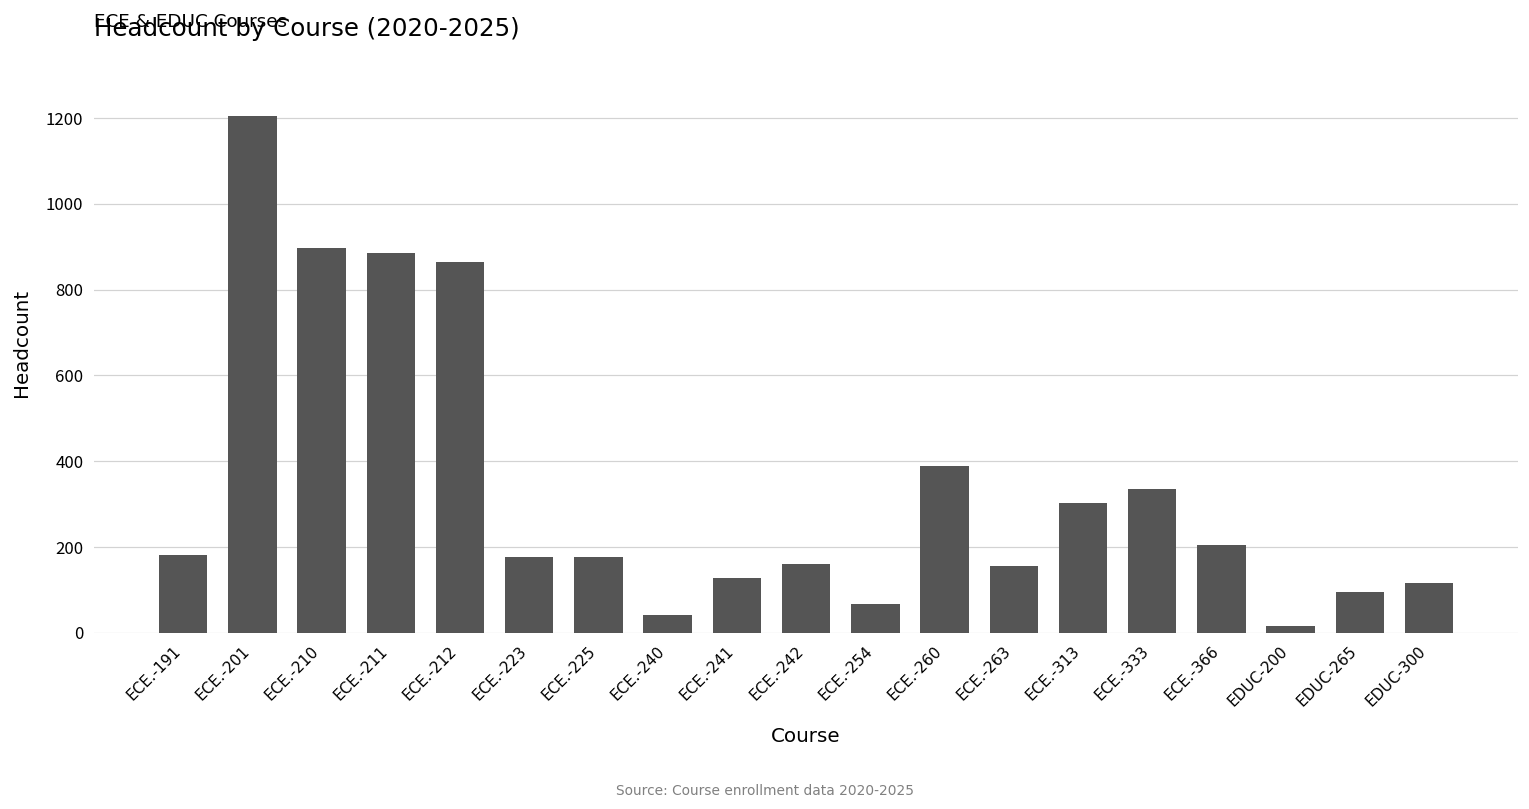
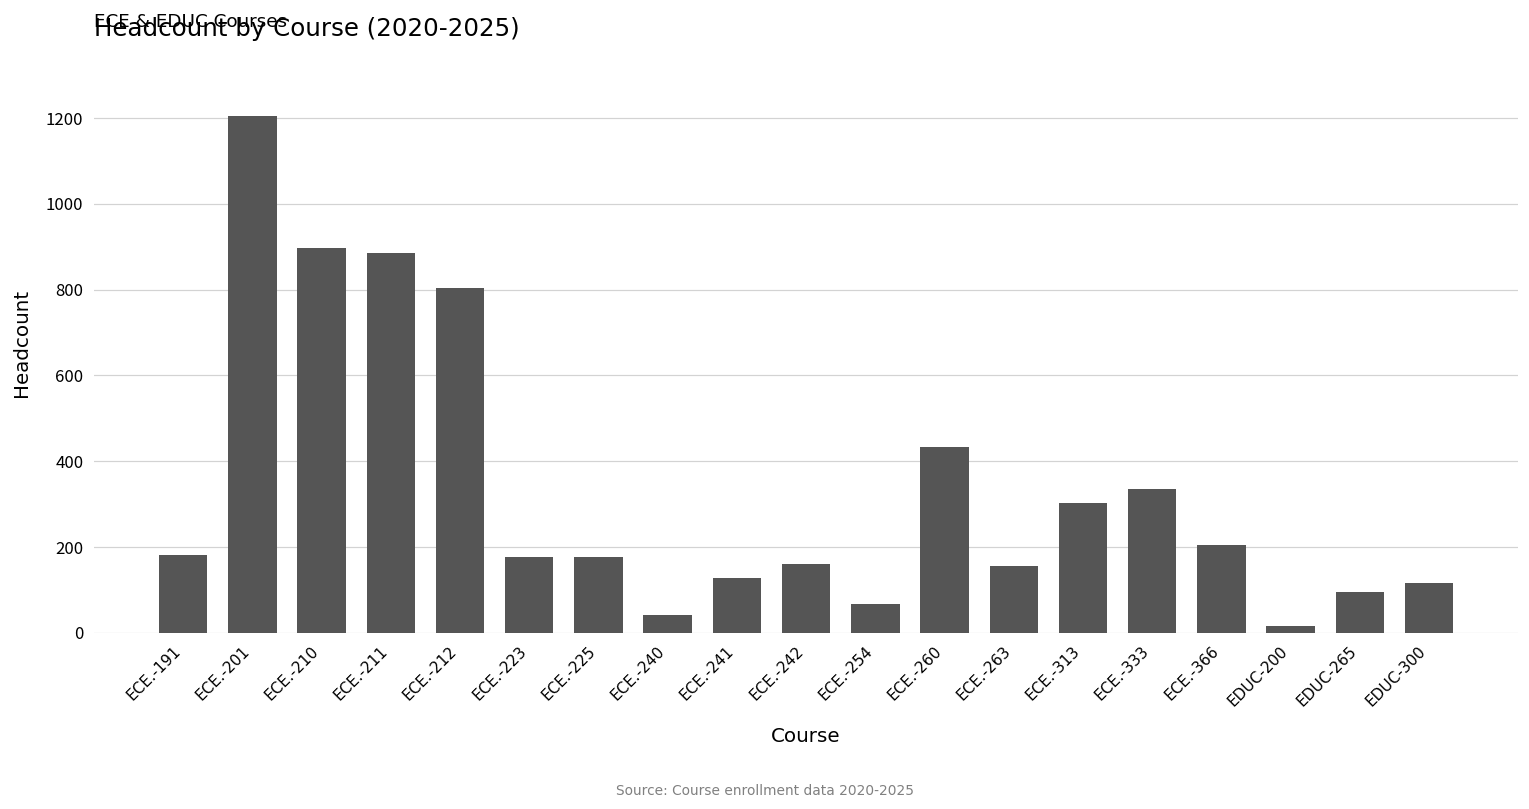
ECE.-212: 860 -> 800
ECE.-260: 390 -> 430
